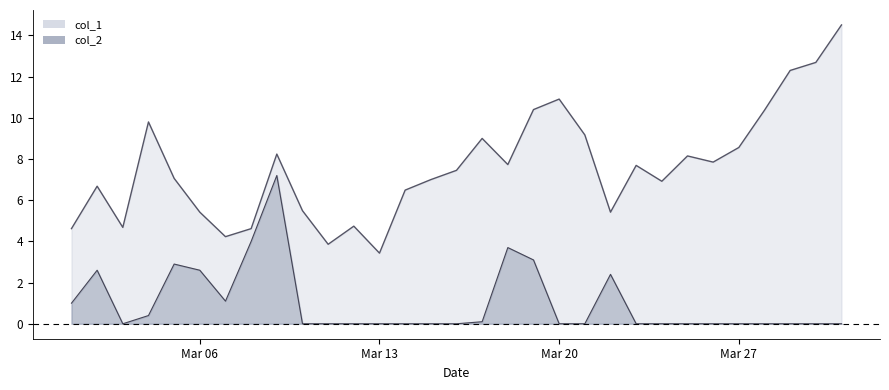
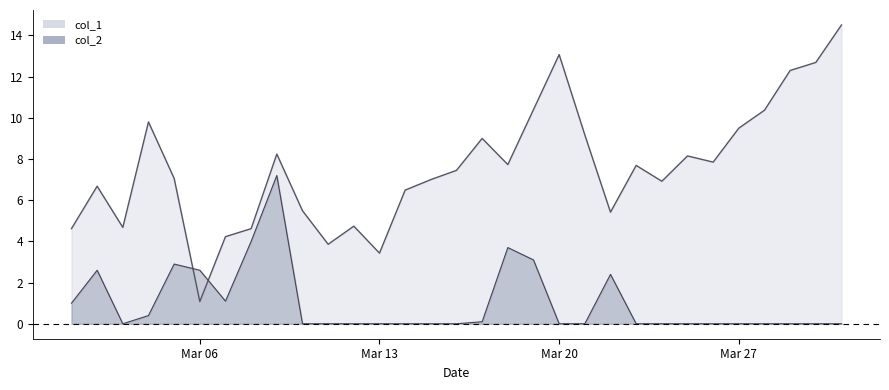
col_1, Mar 06: 5.4 -> 1.1
col_1, Mar 20: 10.9 -> 13.1
col_1, Mar 27: 8.6 -> 9.5
